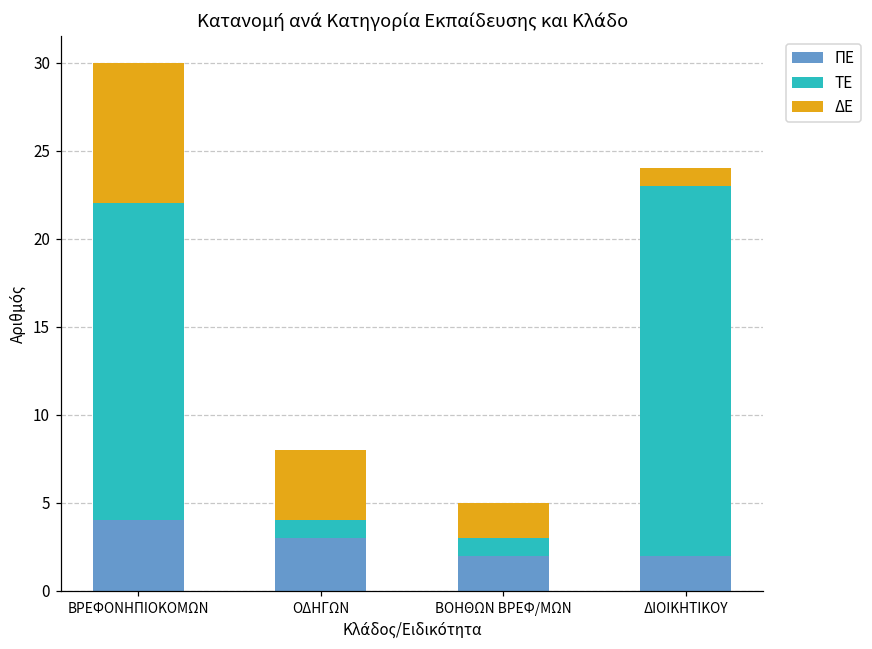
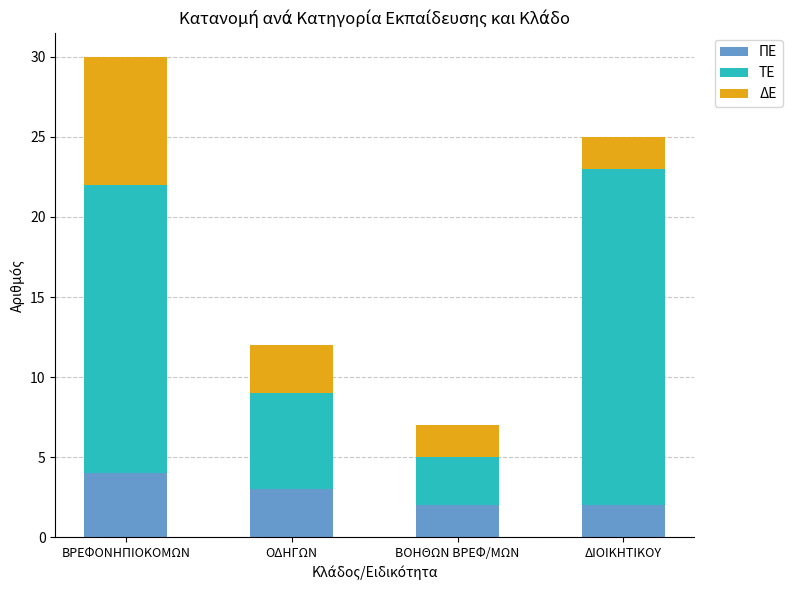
ΤΕ, ΟΔΗΓΩΝ: 1 -> 6
ΔΕ, ΟΔΗΓΩΝ: 4 -> 3
ΤΕ, ΒΟΗΘΩΝ ΒΡΕΦ/ΜΩΝ: 1 -> 3
ΔΕ, ΔΙΟΙΚΗΤΙΚΟΥ: 1 -> 2
